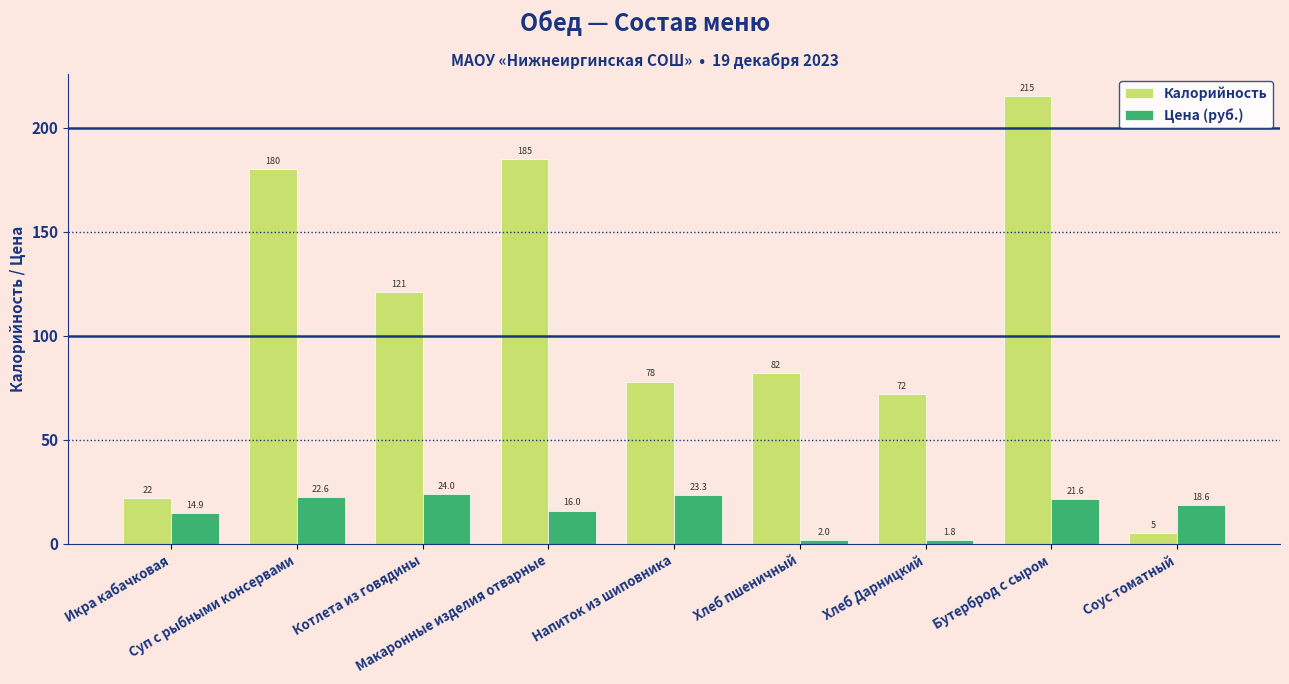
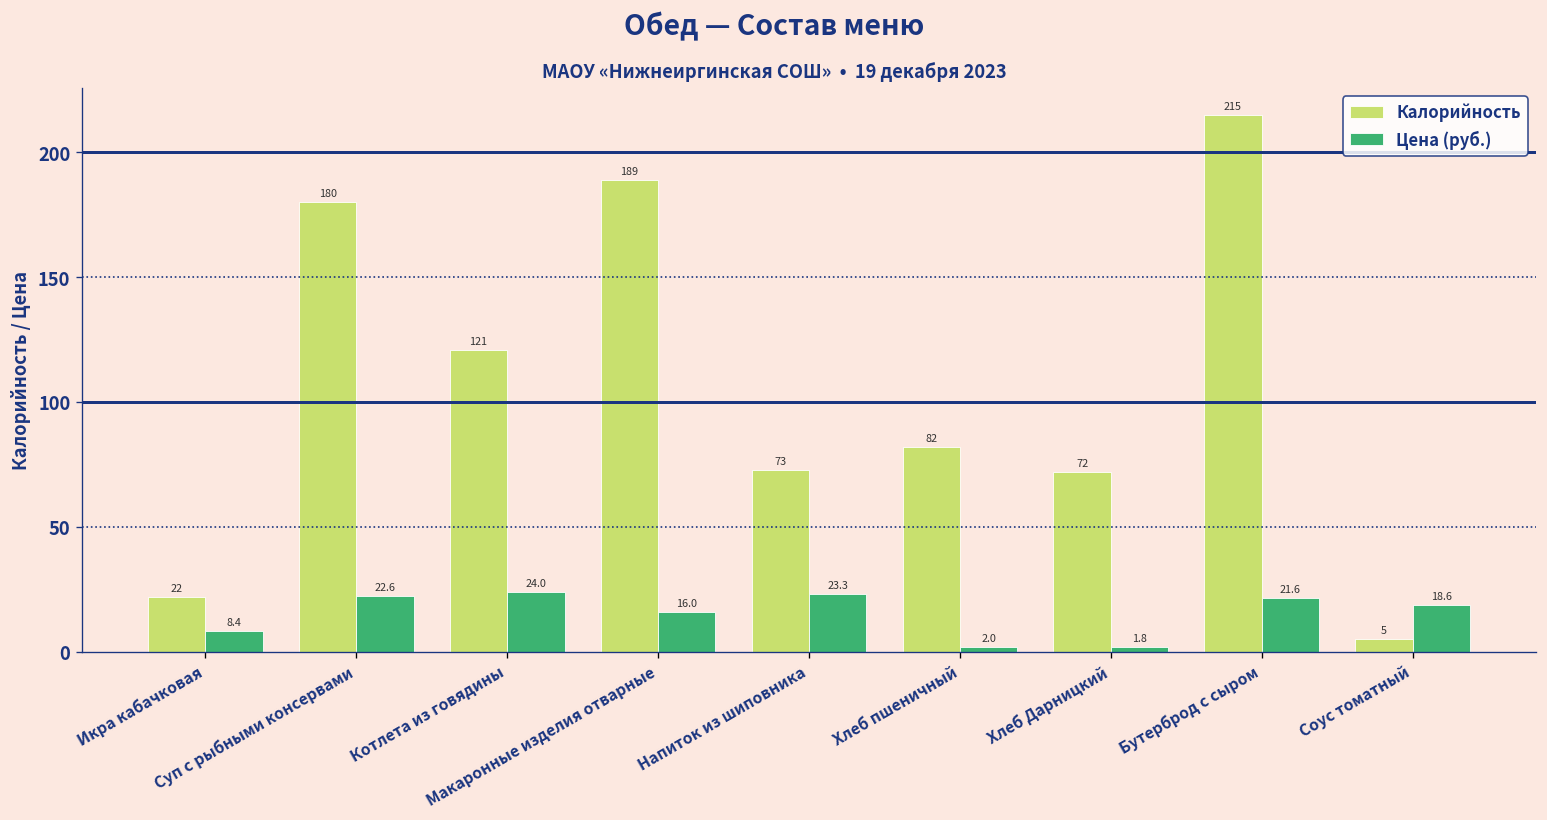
Цена (руб.), Икра кабачковая: 14.9 -> 8.4
Калорийность, Макаронные изделия отварные: 185 -> 189
Калорийность, Напиток из шиповника: 78 -> 73
